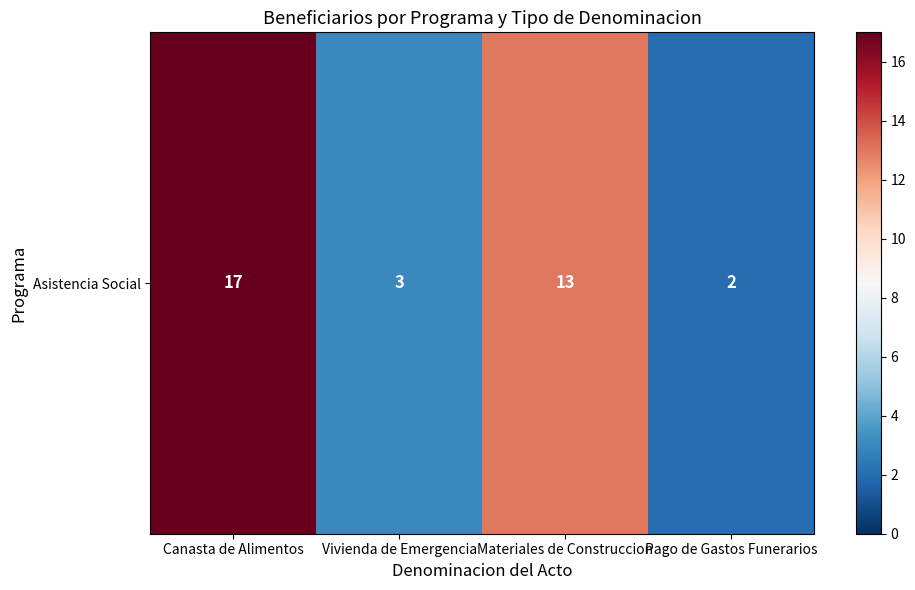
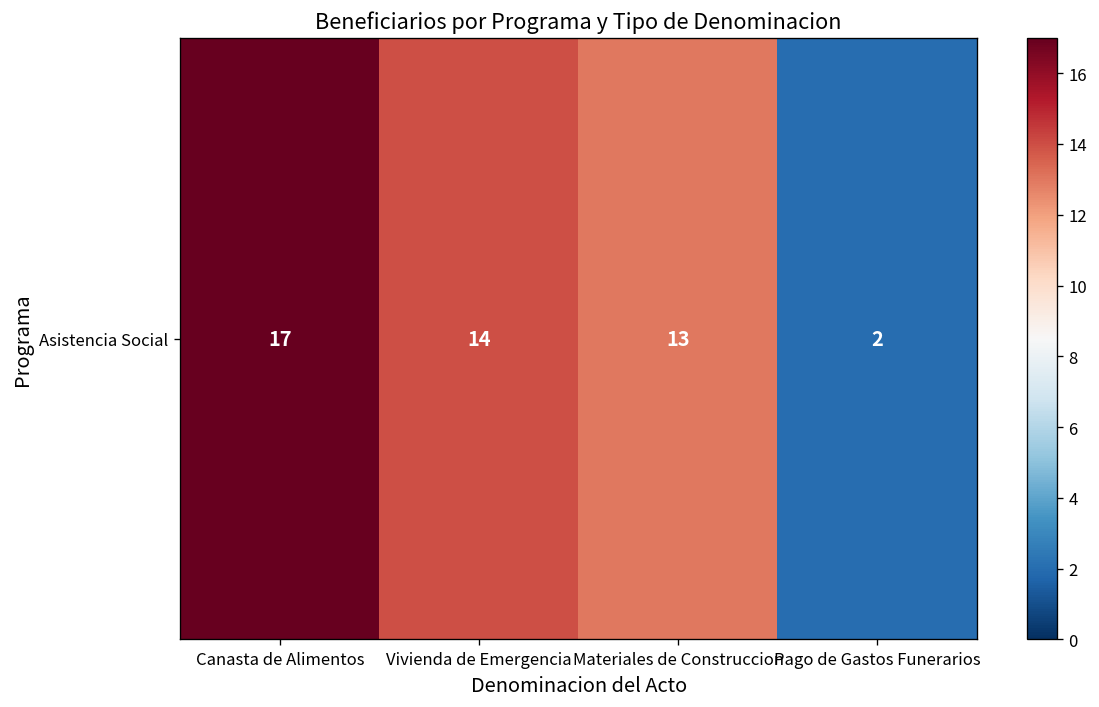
Asistencia Social, Vivienda de Emergencia: 3 -> 14
